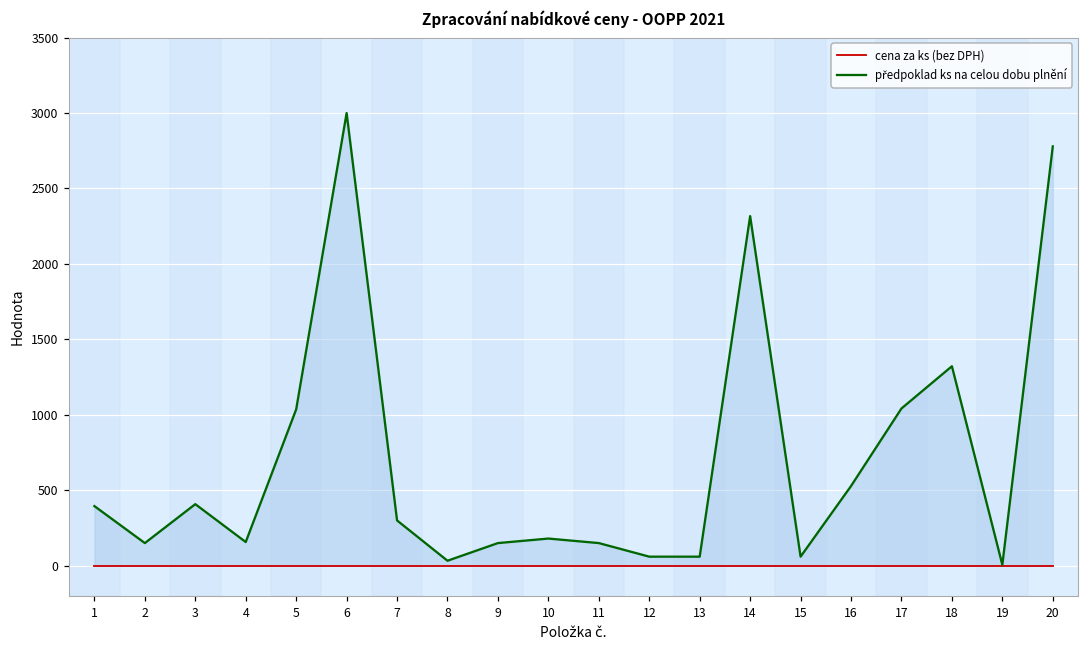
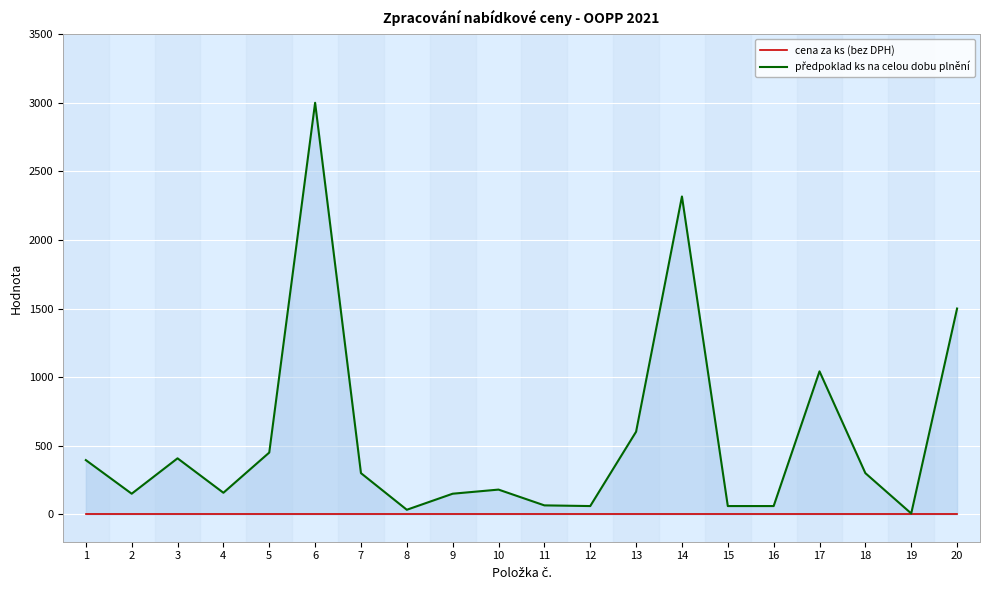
předpoklad ks na celou dobu plnění, 5: 1040 -> 450
předpoklad ks na celou dobu plnění, 11: 150 -> 70
předpoklad ks na celou dobu plnění, 13: 60 -> 600
předpoklad ks na celou dobu plnění, 16: 530 -> 60
předpoklad ks na celou dobu plnění, 18: 1320 -> 300
předpoklad ks na celou dobu plnění, 20: 2780 -> 1500
